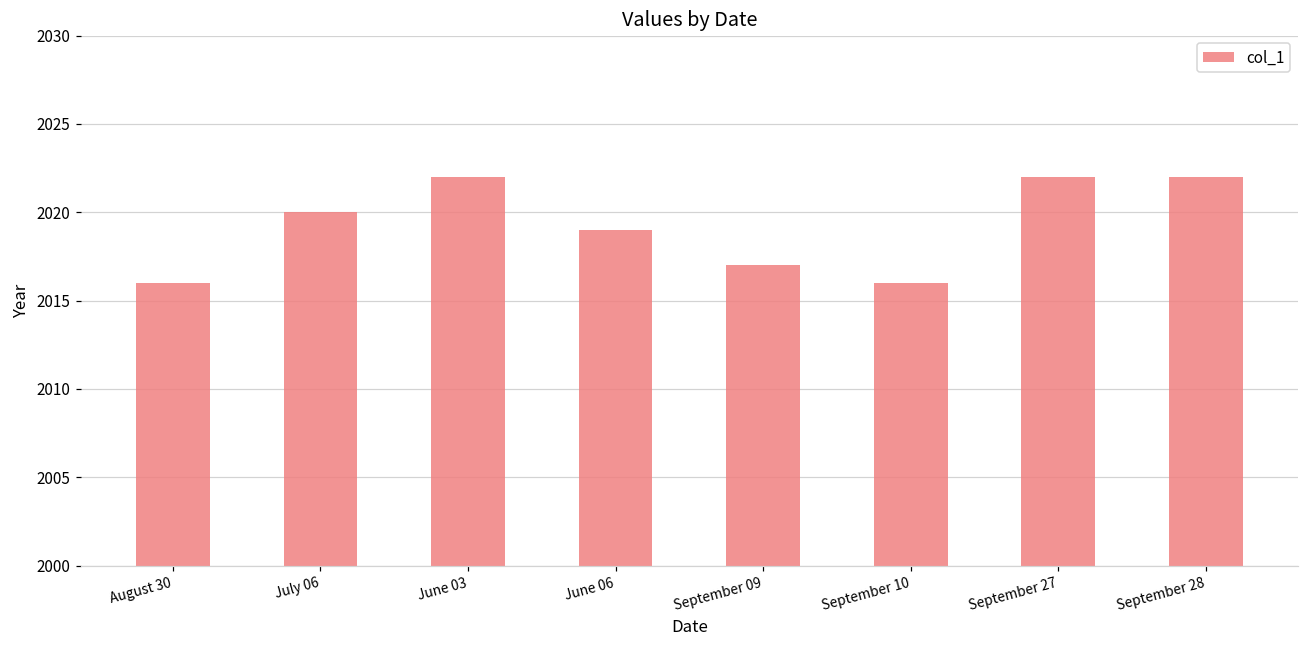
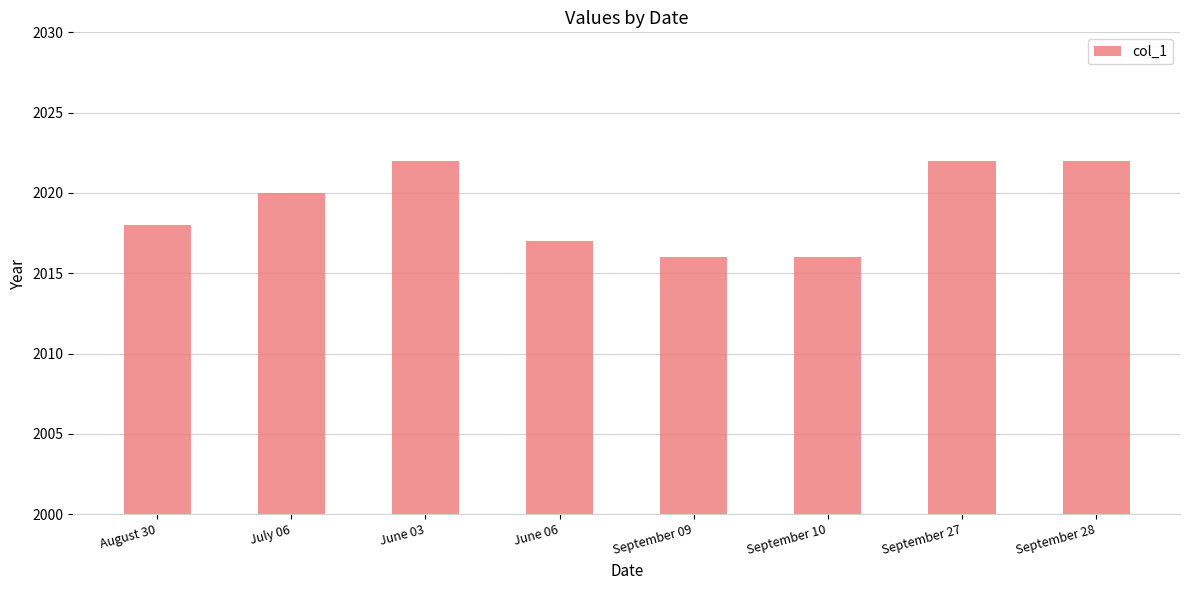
August 30: 2016 -> 2018
June 06: 2019 -> 2017
September 09: 2017 -> 2016
